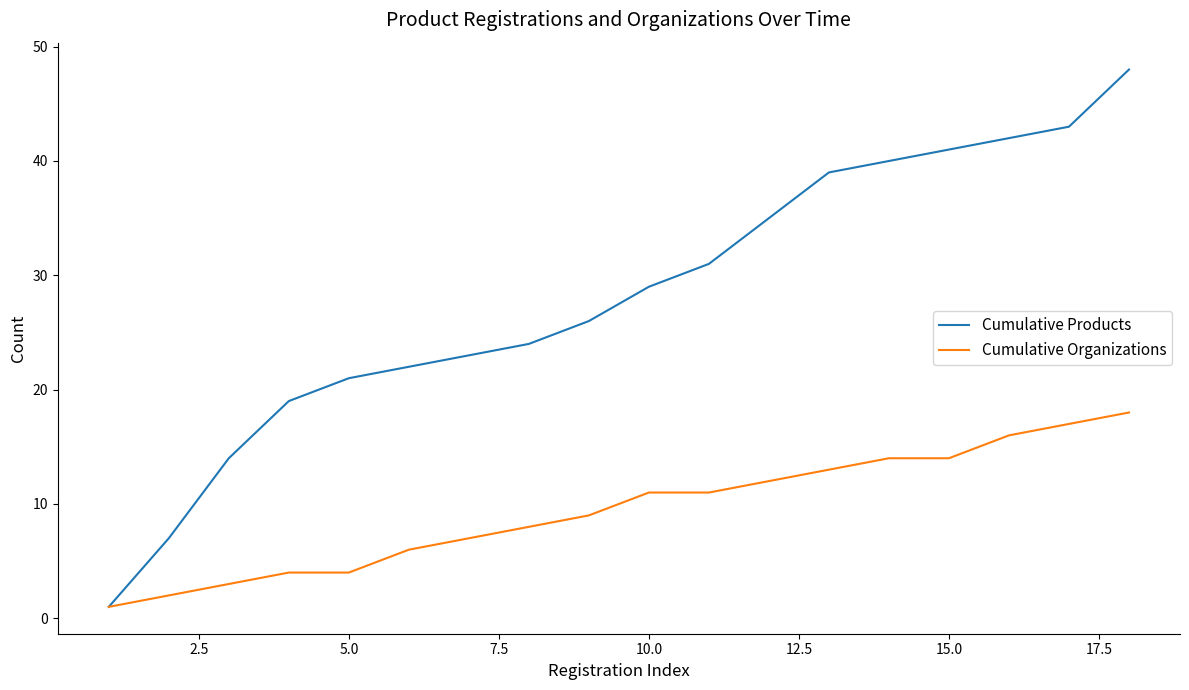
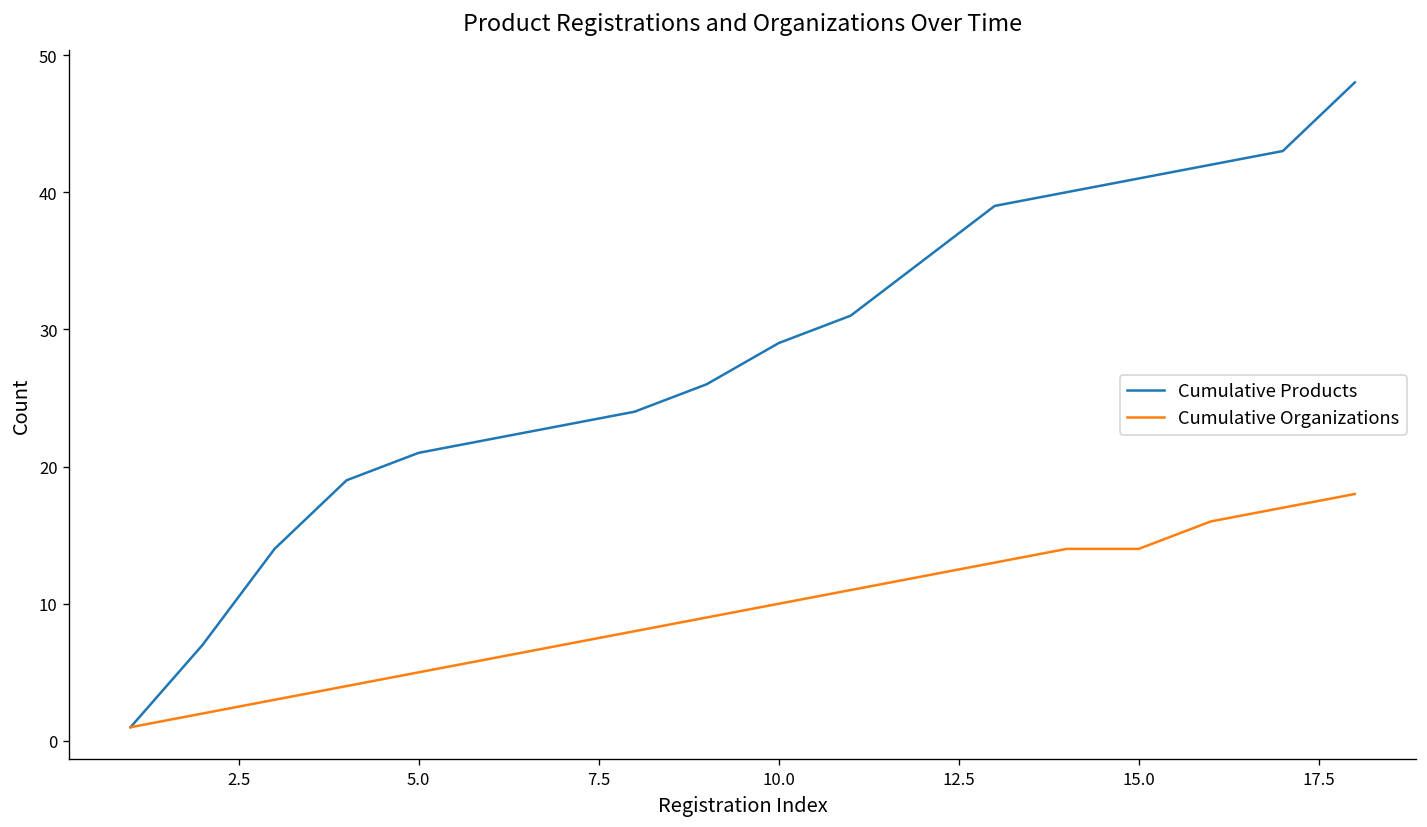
Cumulative Organizations, 5.0: 4 -> 5
Cumulative Organizations, 10.0: 11 -> 10
